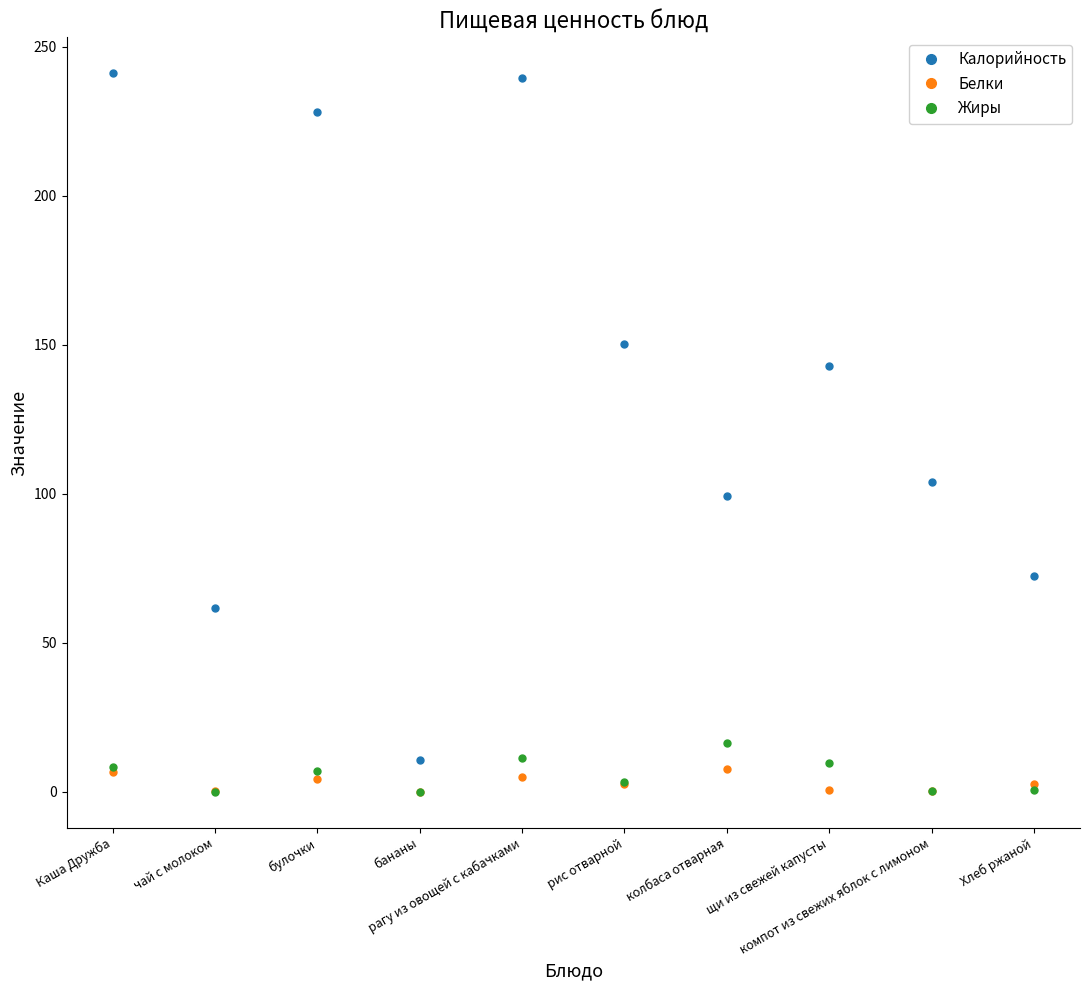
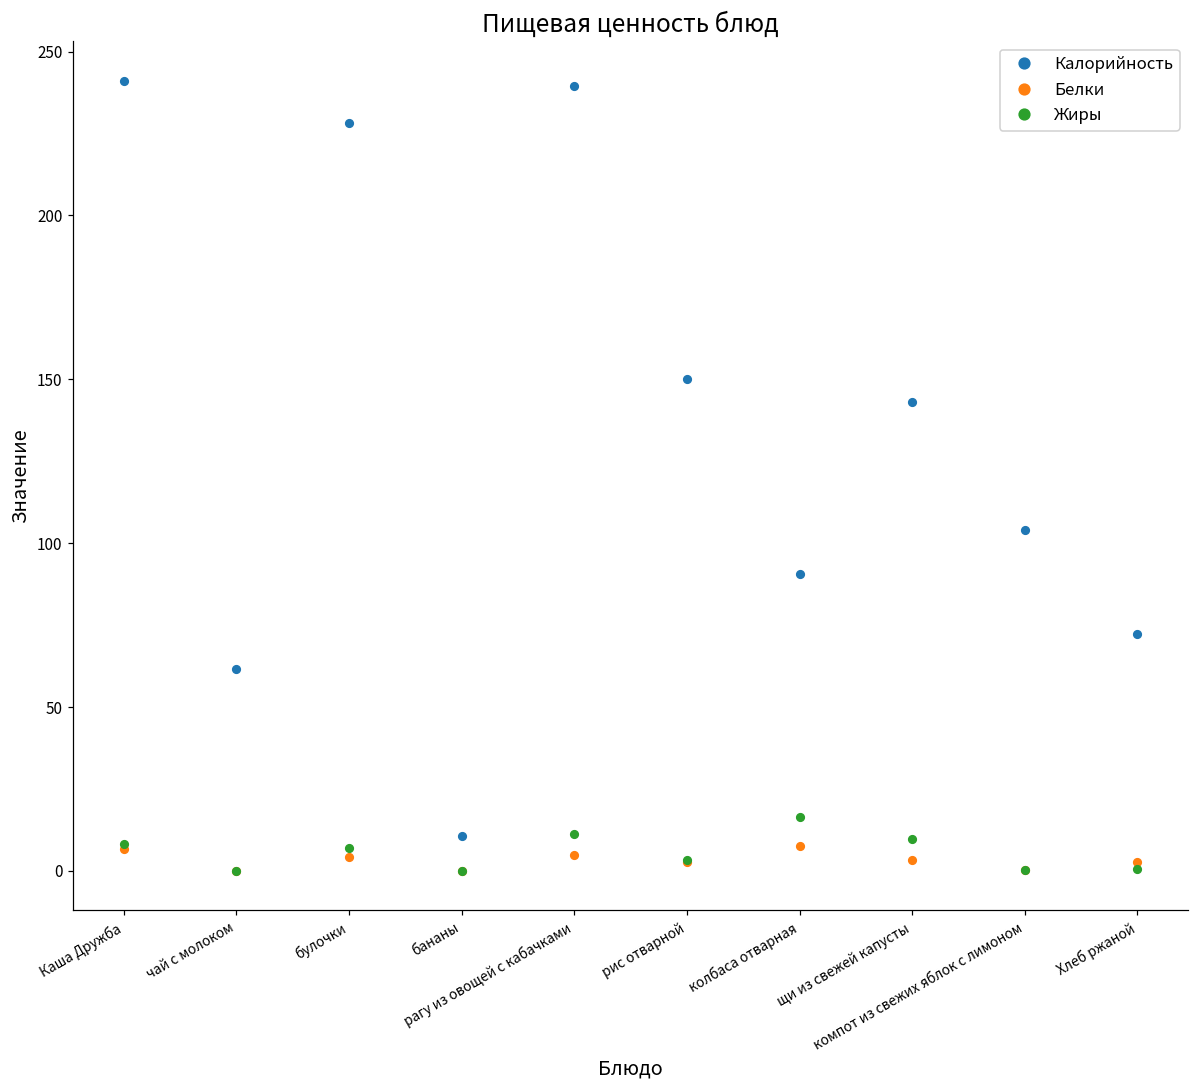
Калорийность, колбаса отварная: 99 -> 91
Белки, щи из свежей капусты: 1 -> 3
